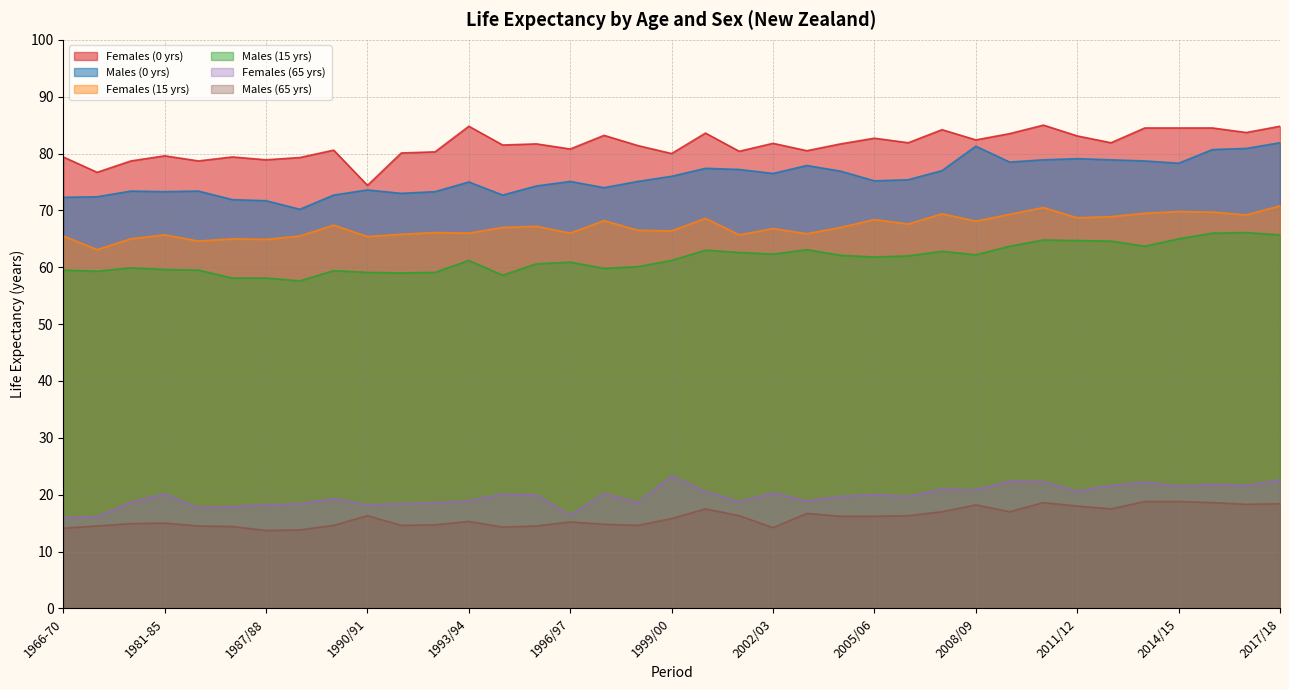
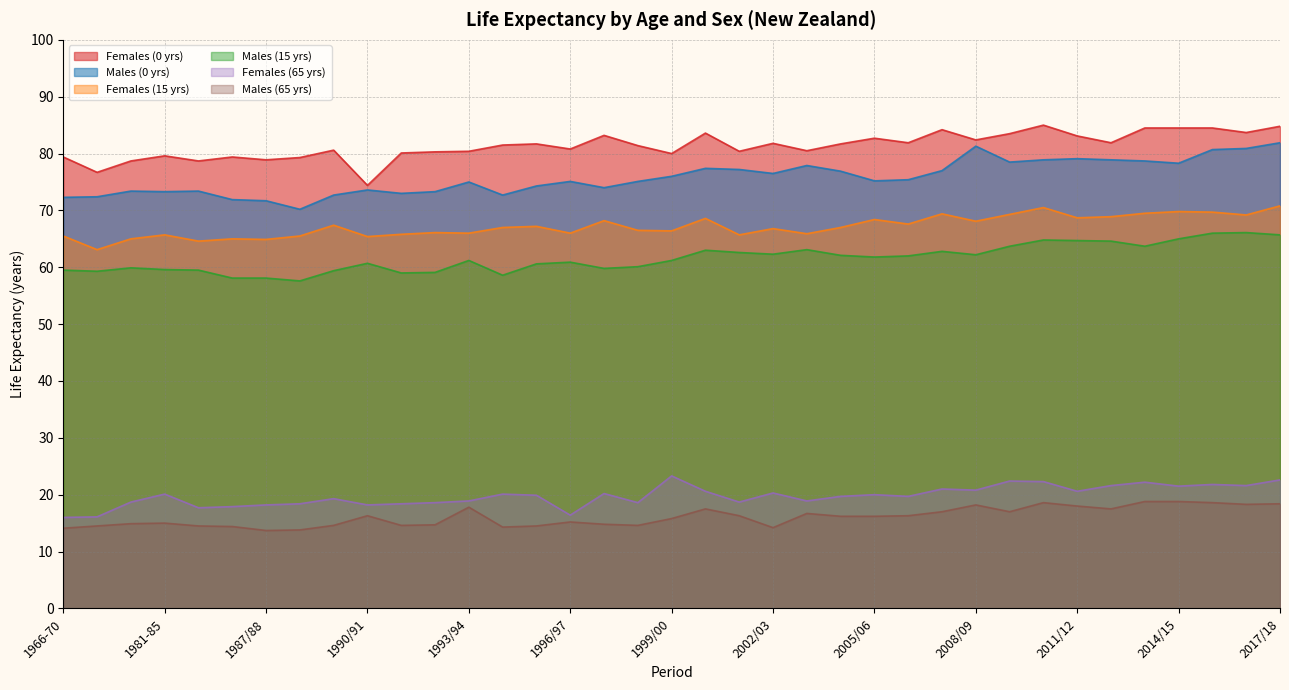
Males (15 yrs), 1990/91: 59 -> 61
Females (0 yrs), 1993/94: 85 -> 80
Males (65 yrs), 1993/94: 15 -> 18
